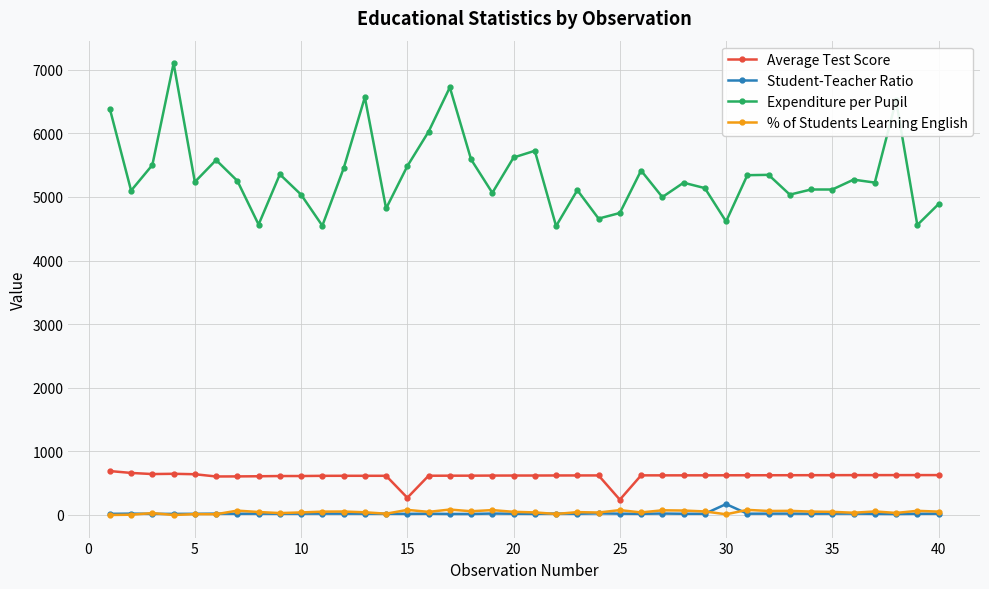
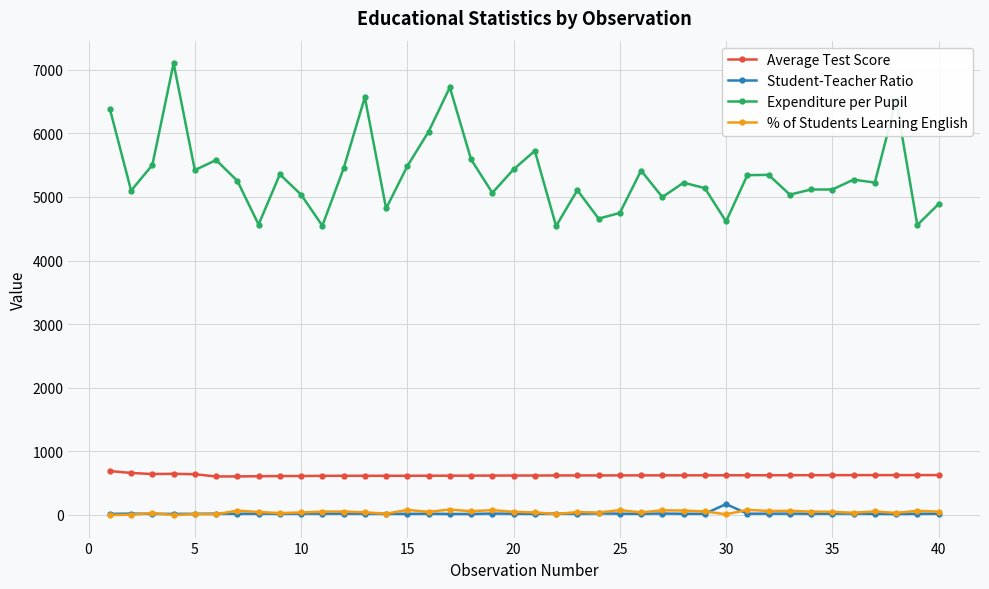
Expenditure per Pupil, 5: 5200 -> 5400
Average Test Score, 15: 300 -> 600
Expenditure per Pupil, 20: 5600 -> 5400
Average Test Score, 25: 200 -> 600
